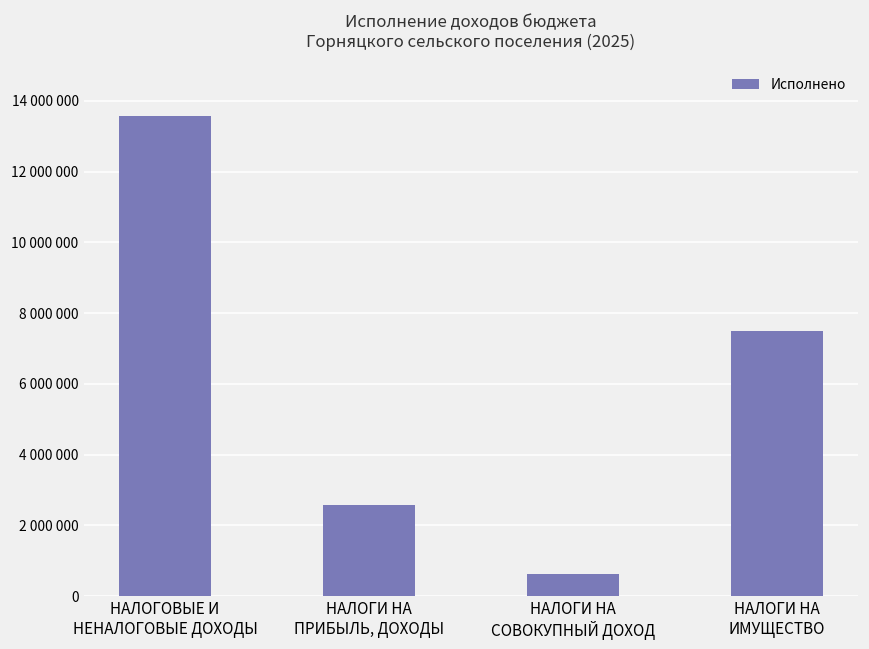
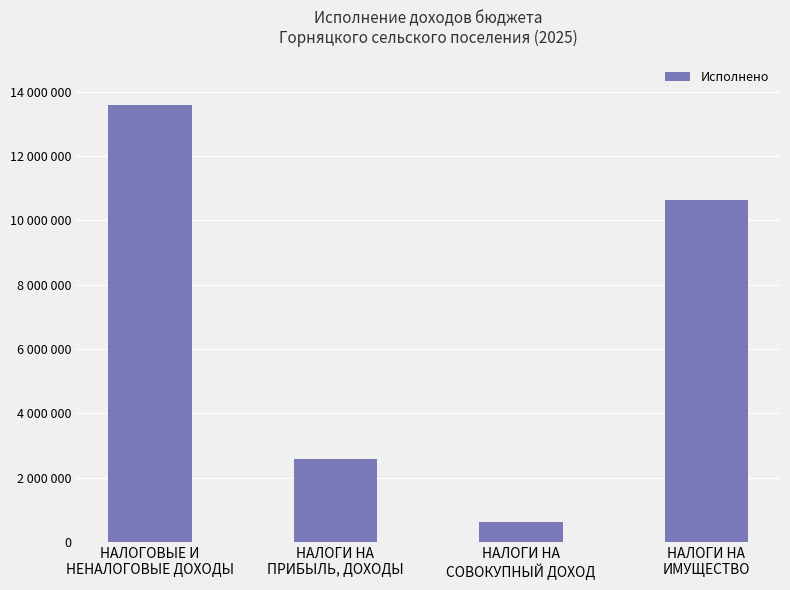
НАЛОГИ НА ИМУЩЕСТВО: 7500000 -> 10600000
